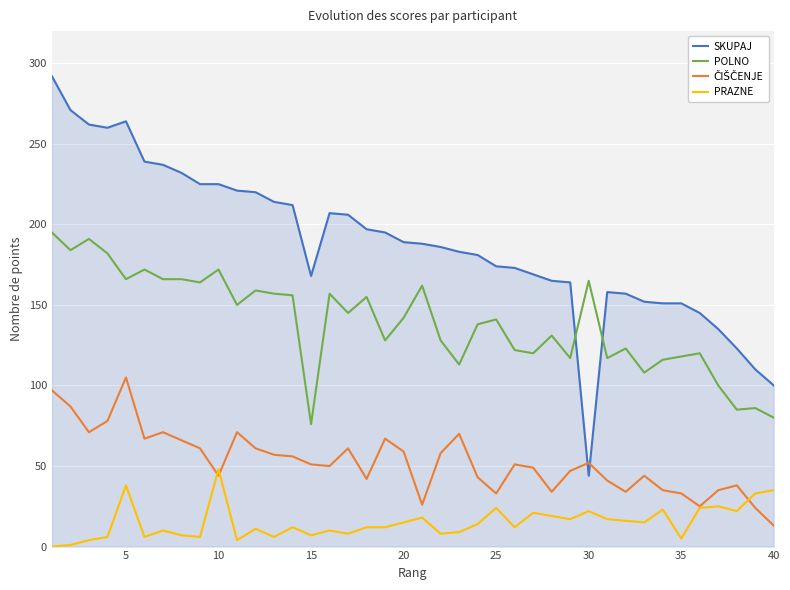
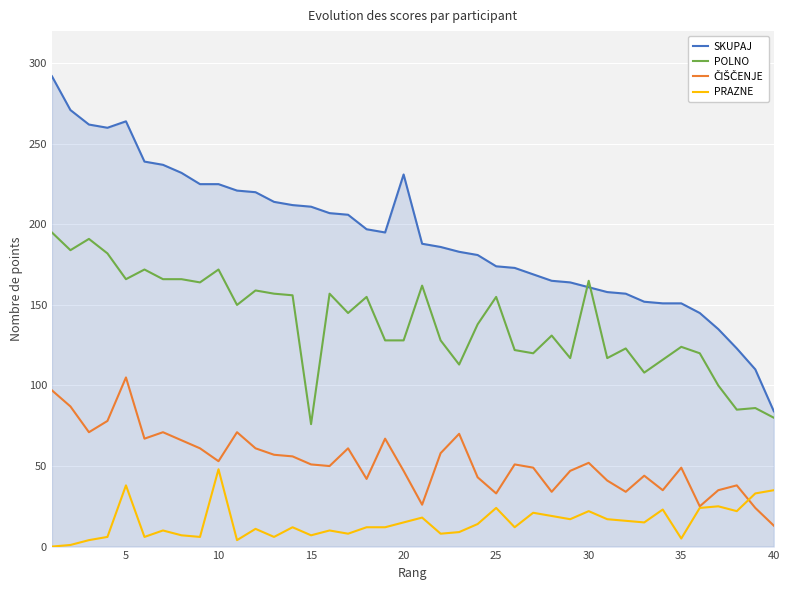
ČIŠČENJE, 10: 44 -> 53
SKUPAJ, 15: 168 -> 211
SKUPAJ, 20: 189 -> 231
POLNO, 20: 142 -> 128
ČIŠČENJE, 20: 59 -> 47
POLNO, 25: 141 -> 155
SKUPAJ, 30: 44 -> 161
POLNO, 35: 118 -> 124
ČIŠČENJE, 35: 33 -> 49
SKUPAJ, 40: 100 -> 84
